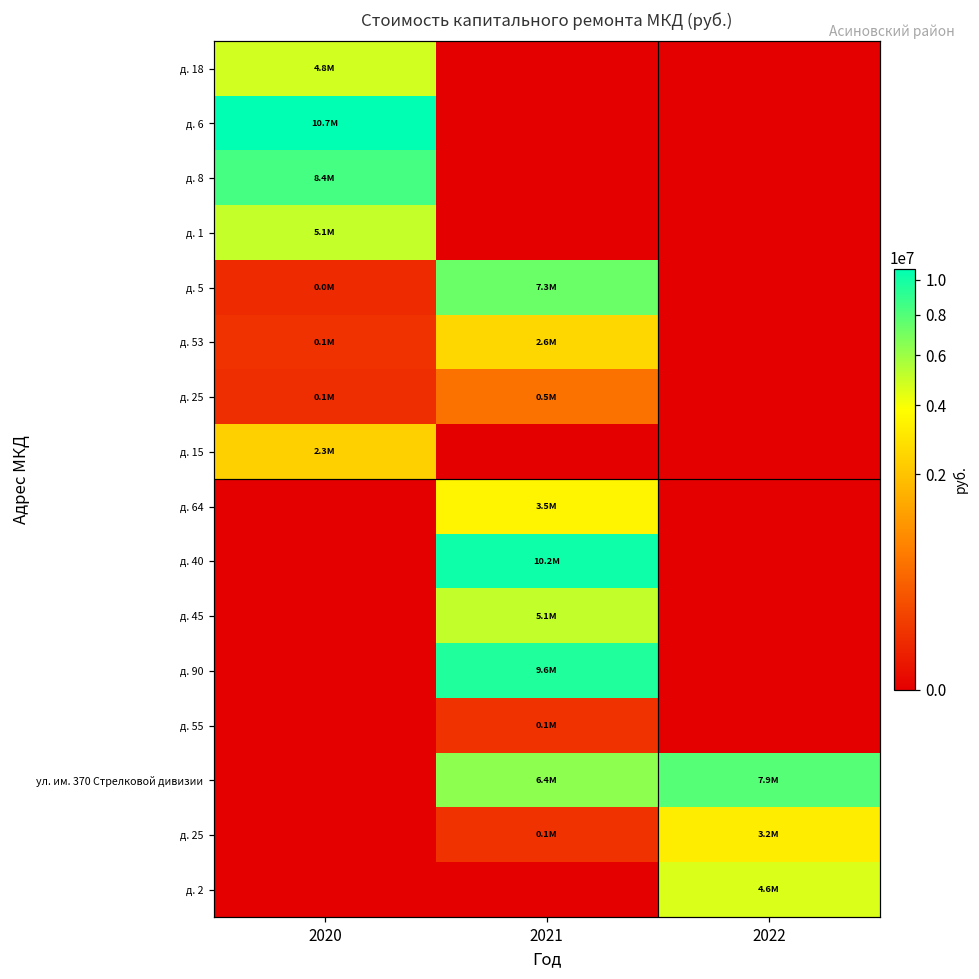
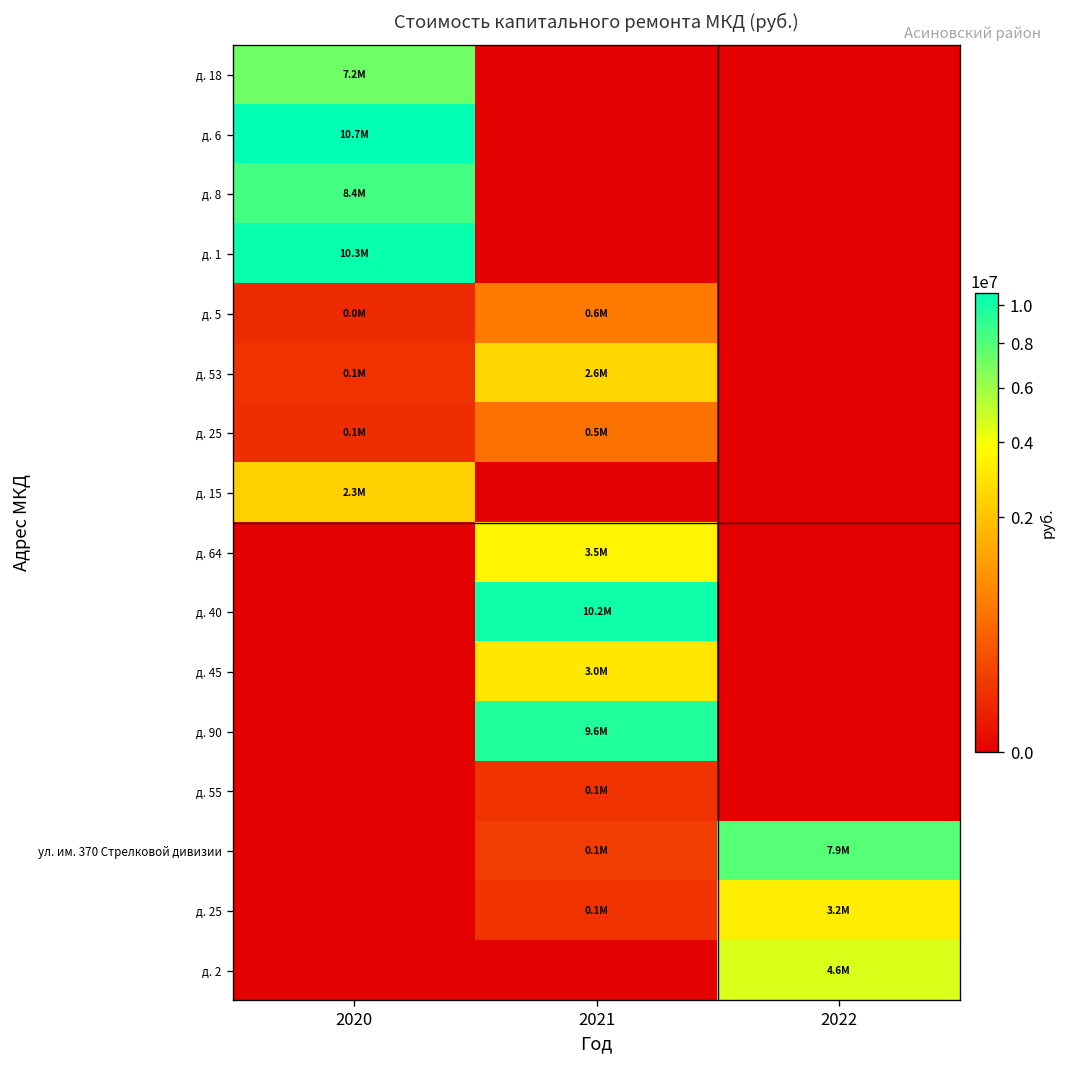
д. 18, 2020: 4.8M -> 7.2M
д. 1, 2020: 5.1M -> 10.3M
д. 5, 2021: 7.3M -> 0.6M
д. 45, 2021: 5.1M -> 3.0M
ул. им. 370 Стрелковой дивизии, 2021: 6.4M -> 0.1M
